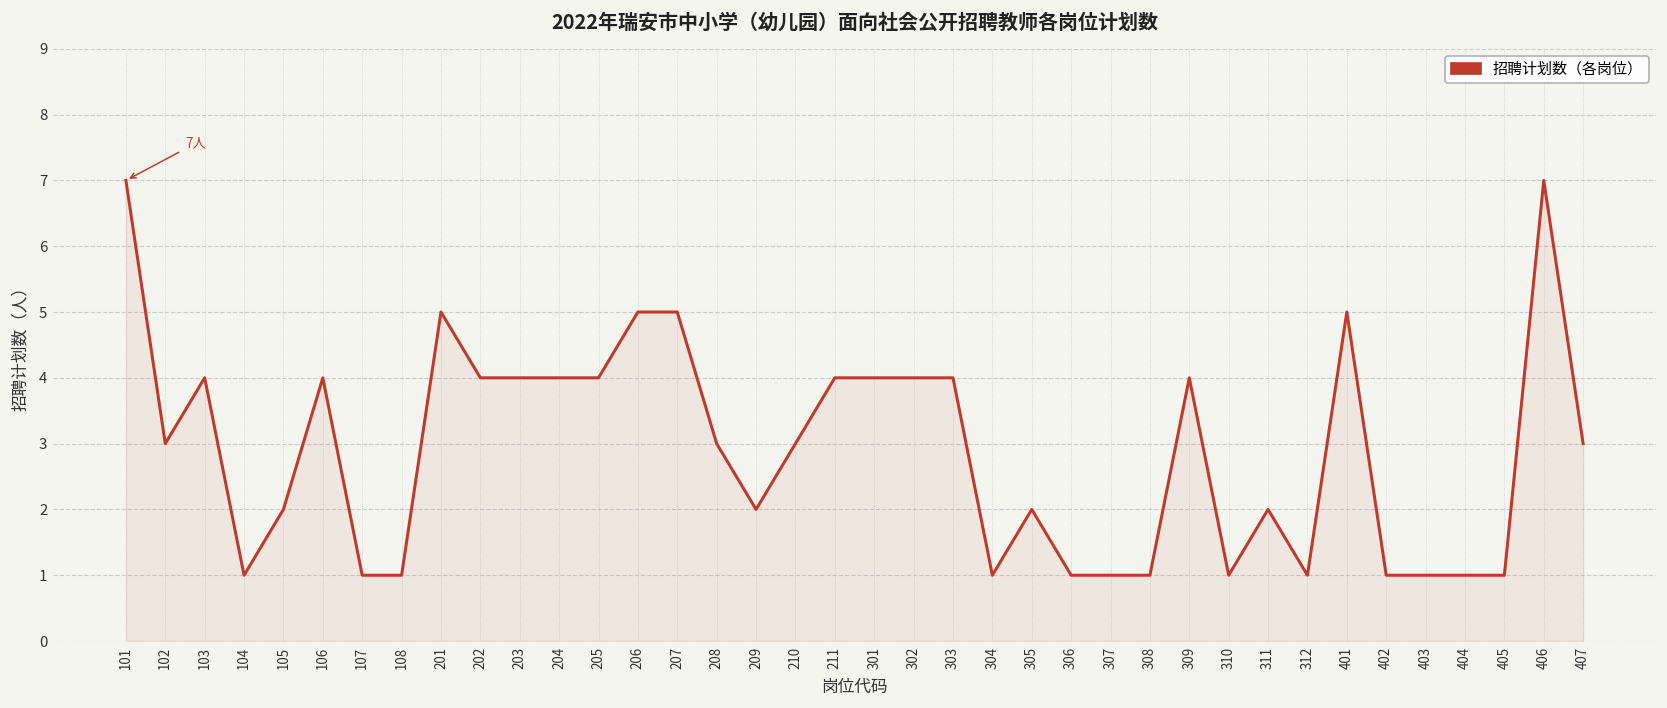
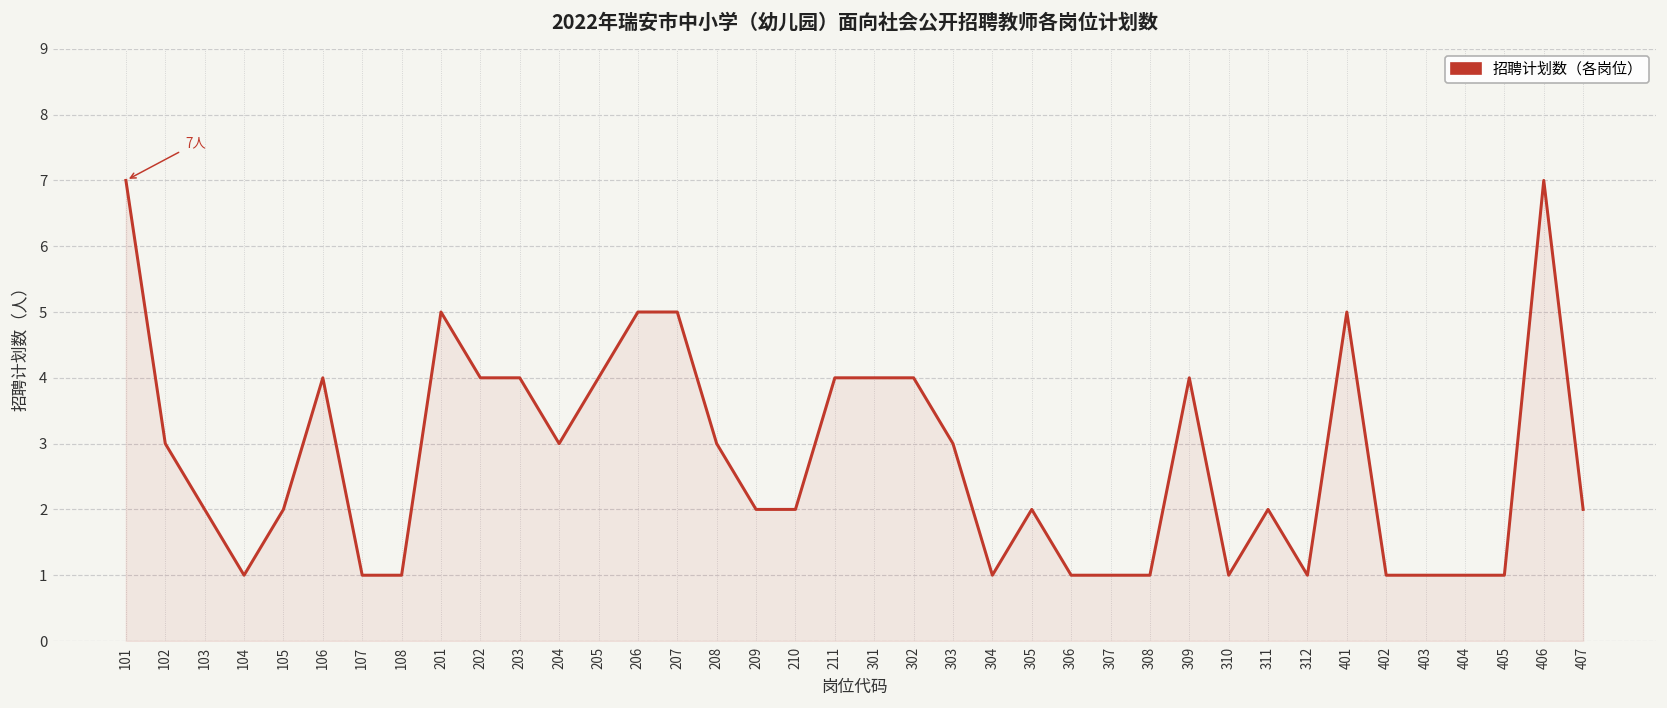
103: 4 -> 2
204: 4 -> 3
210: 3 -> 2
303: 4 -> 3
407: 3 -> 2
